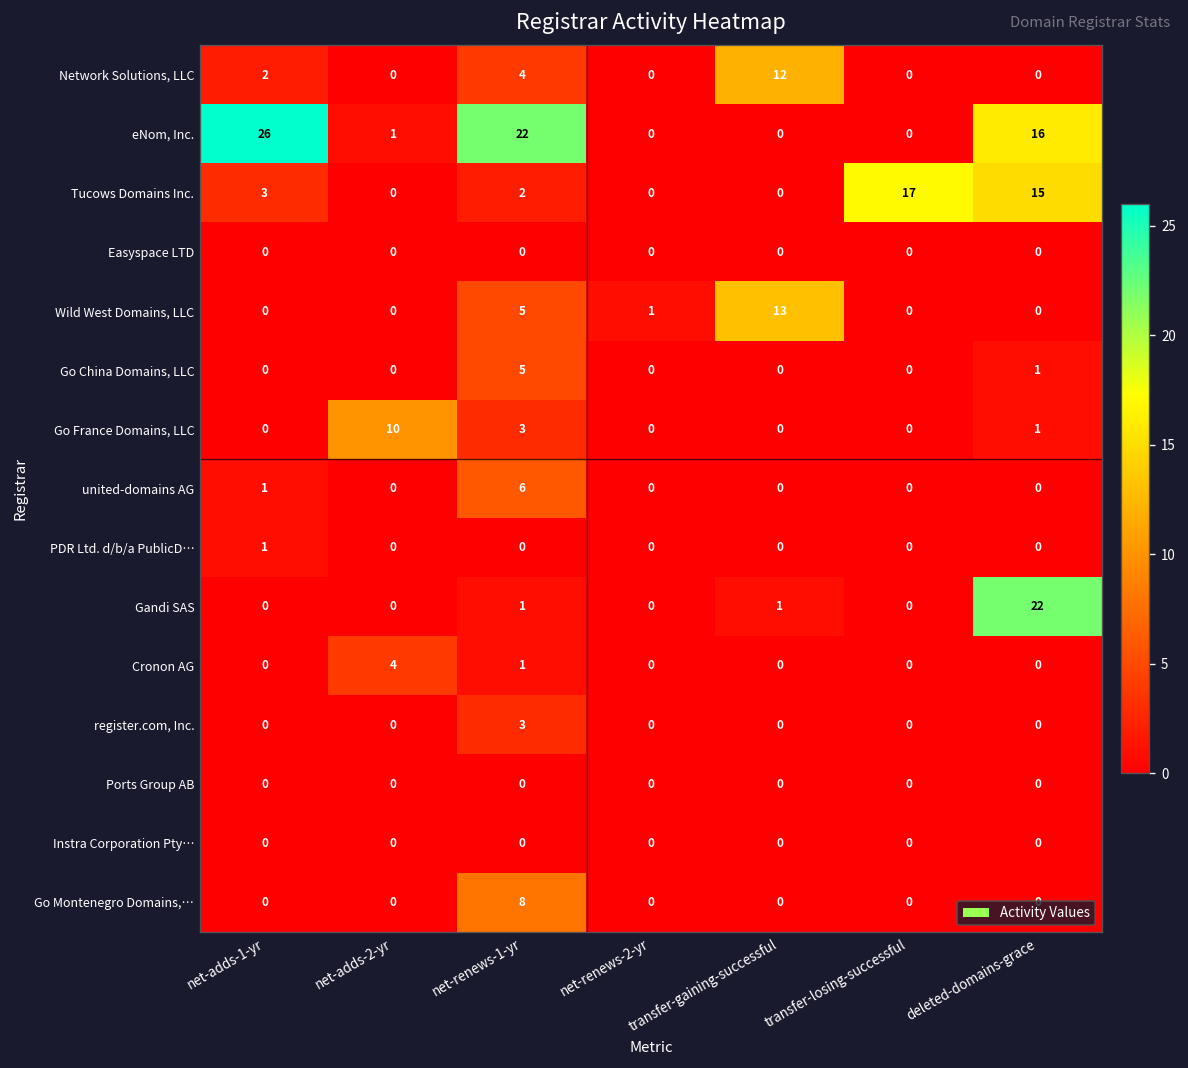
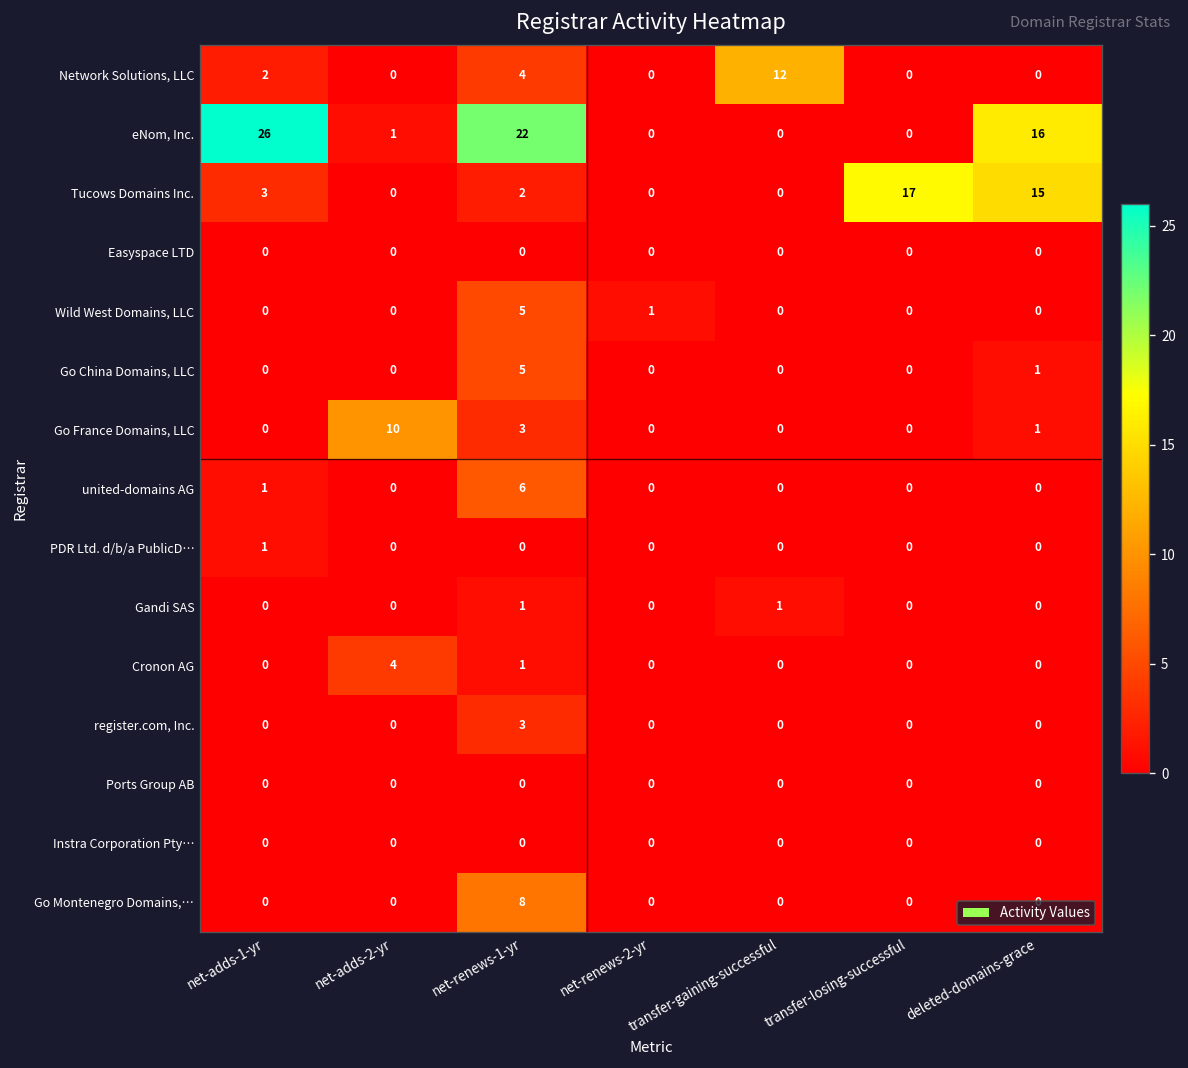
Wild West Domains, LLC, transfer-gaining-successful: 13 -> 0
Gandi SAS, deleted-domains-grace: 22 -> 0
